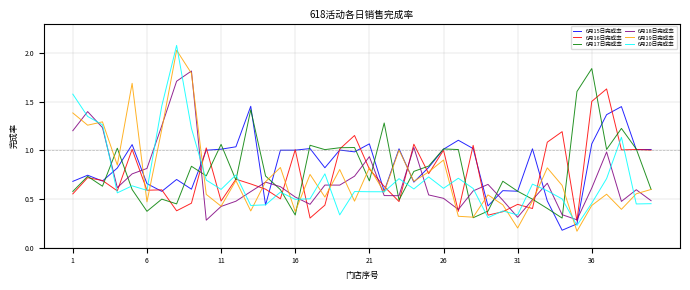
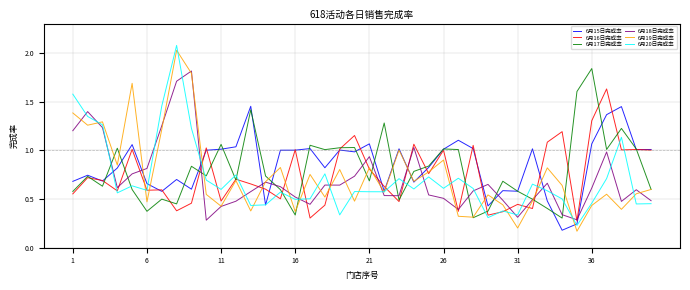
6月16日完成率, 36: 1.5 -> 1.3
